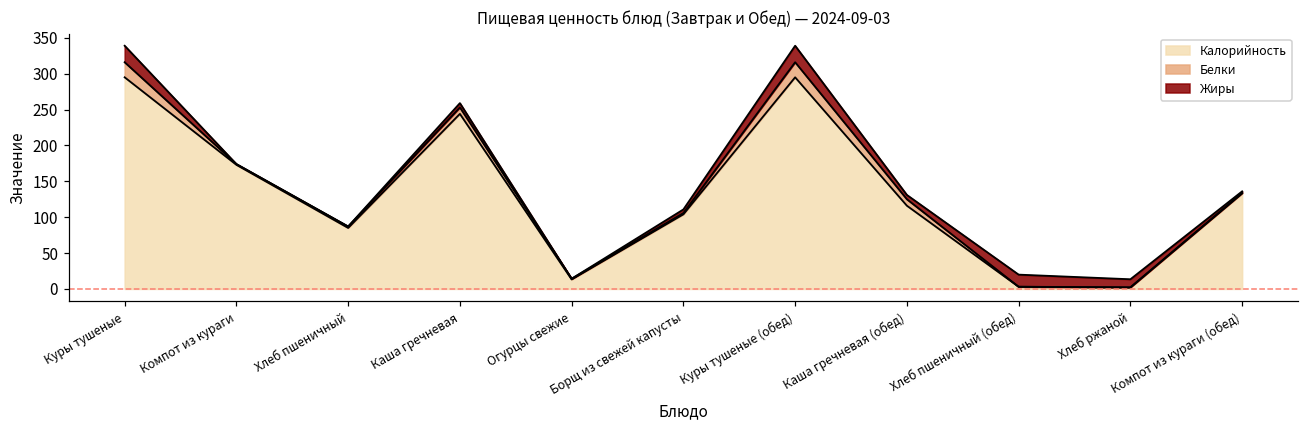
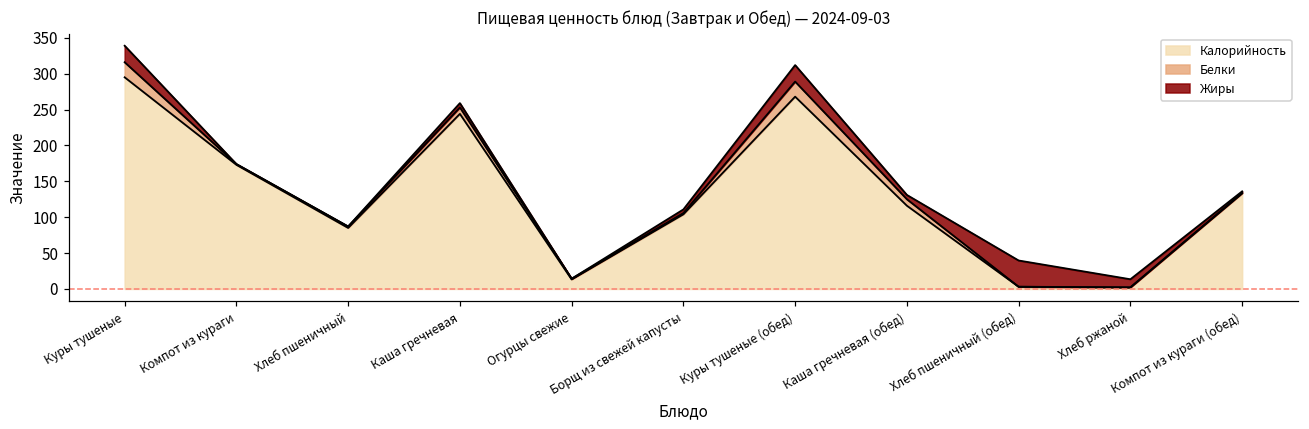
Калорийность, Куры тушеные (обед): 300 -> 270
Жиры, Хлеб пшеничный (обед): 20 -> 40
